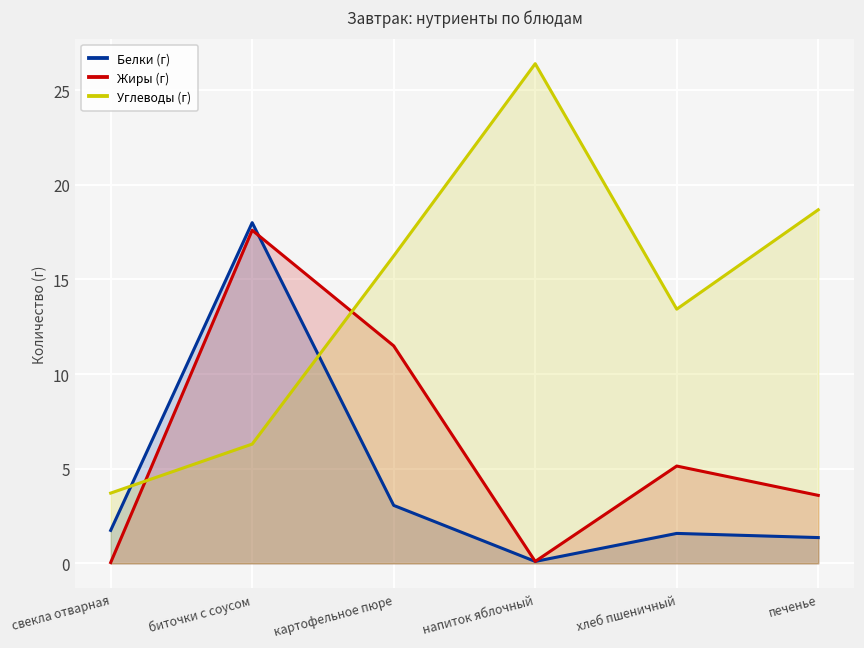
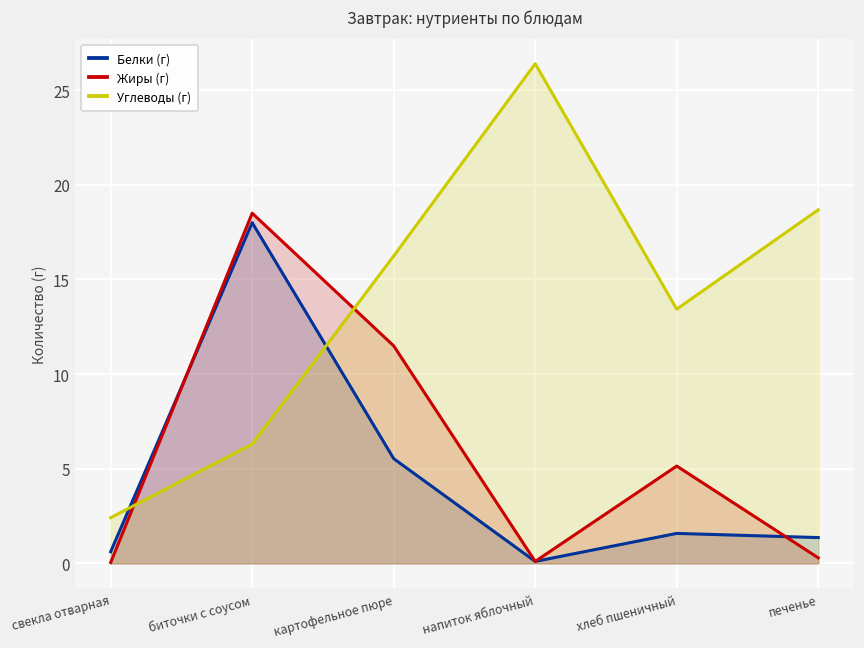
Белки (г), свекла отварная: 1.7 -> 0.6
Углеводы (г), свекла отварная: 3.7 -> 2.4
Жиры (г), биточки с соусом: 17.6 -> 18.5
Белки (г), картофельное пюре: 3.1 -> 5.5
Жиры (г), печенье: 3.6 -> 0.3
